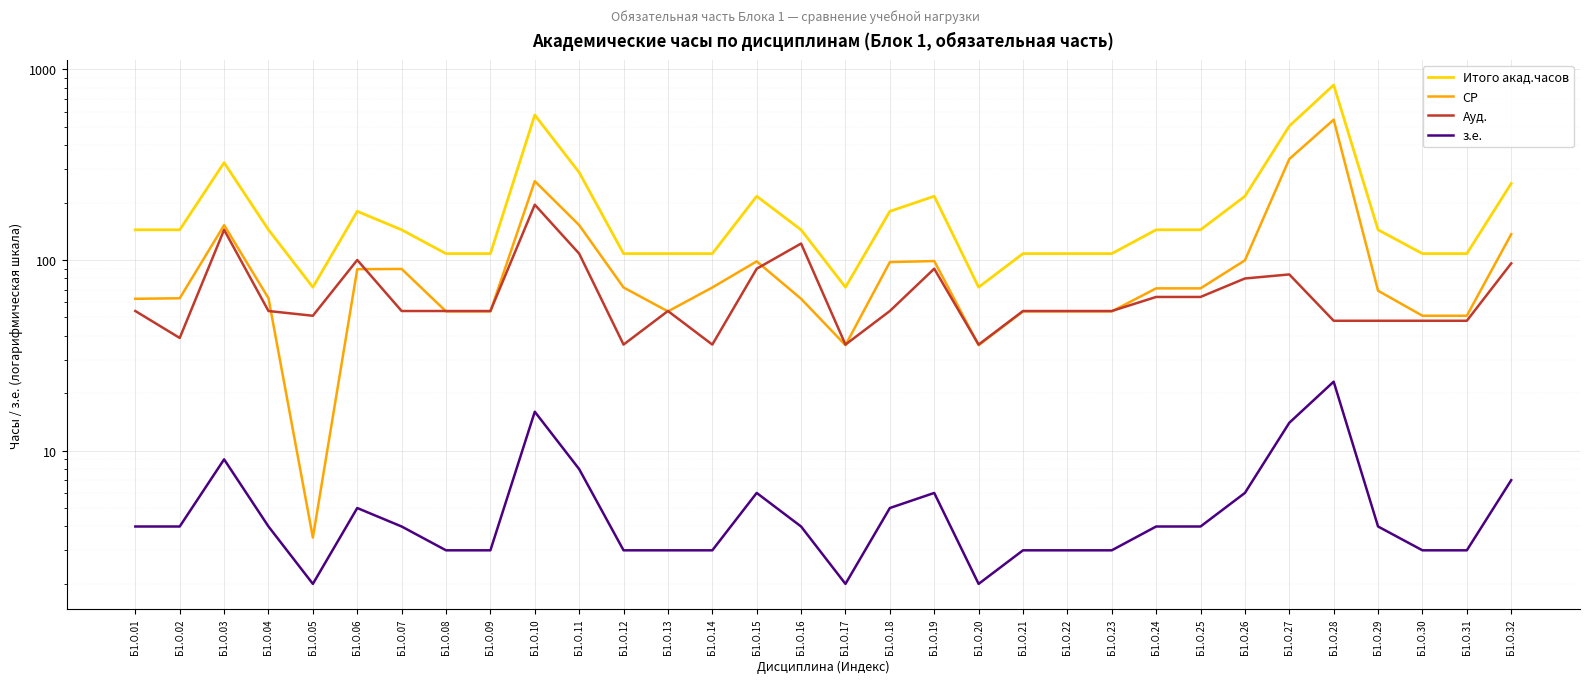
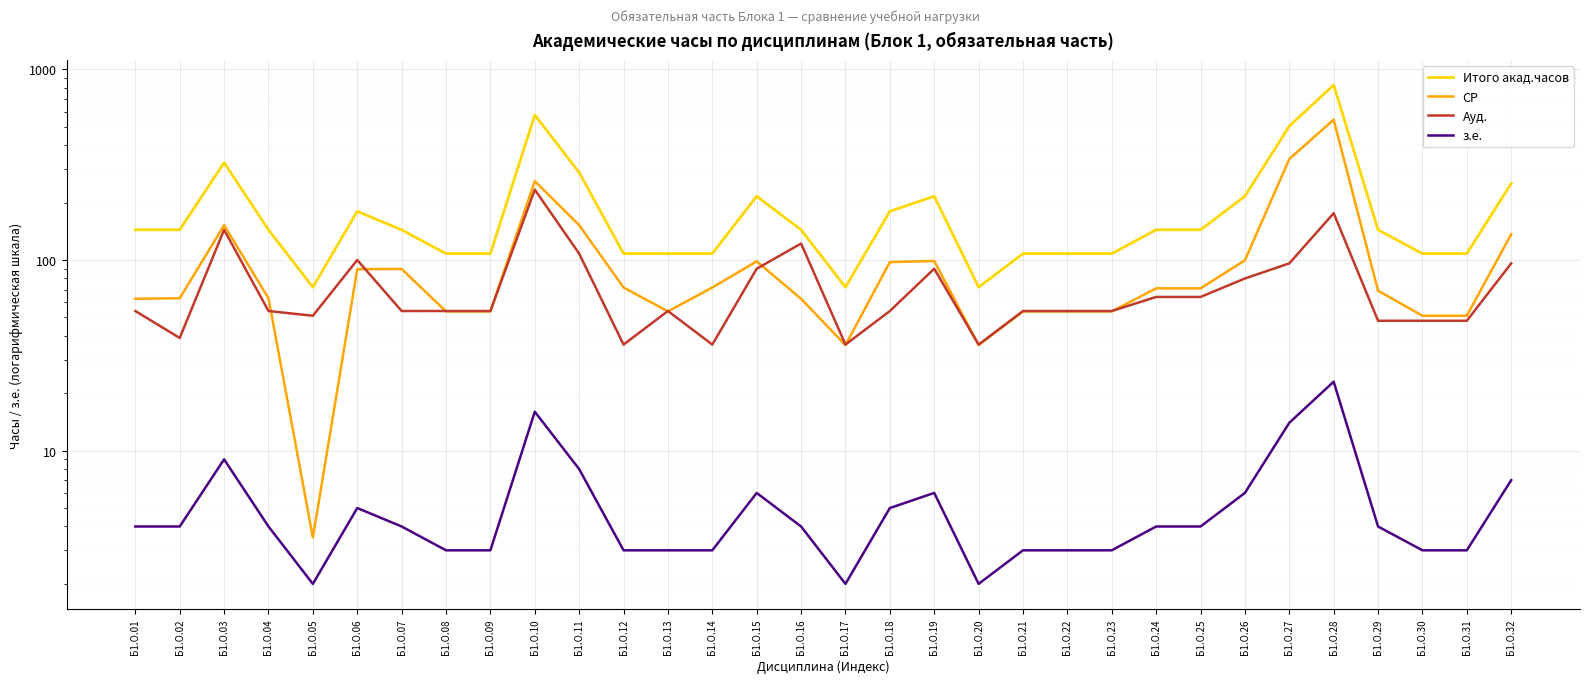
Ауд., Б1.О.10: 200 -> 230
Ауд., Б1.О.27: 80 -> 100
Ауд., Б1.О.28: 48 -> 180
